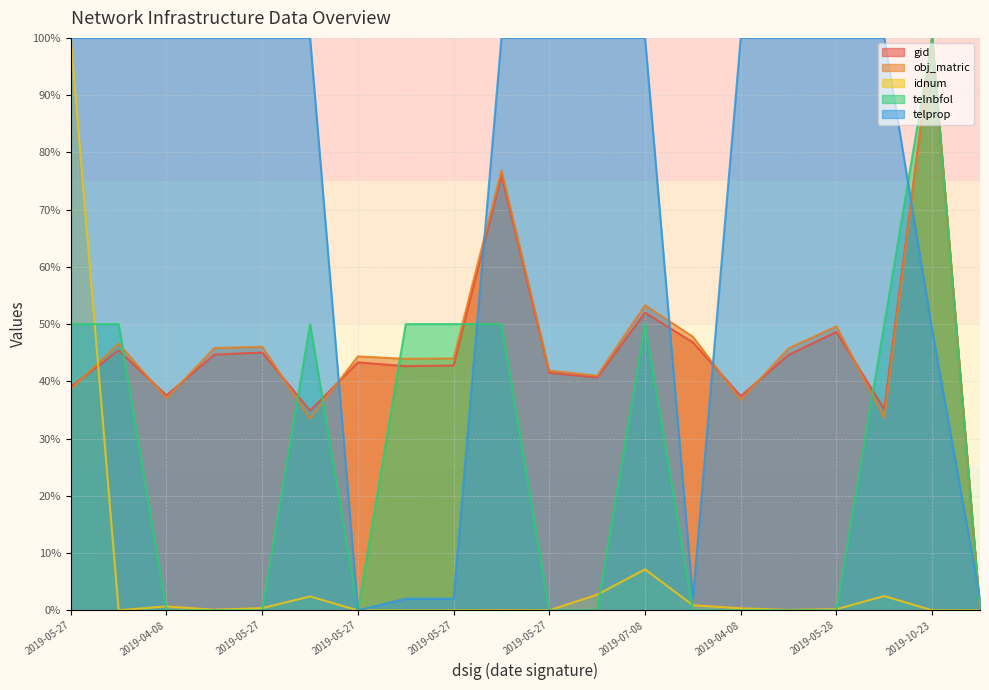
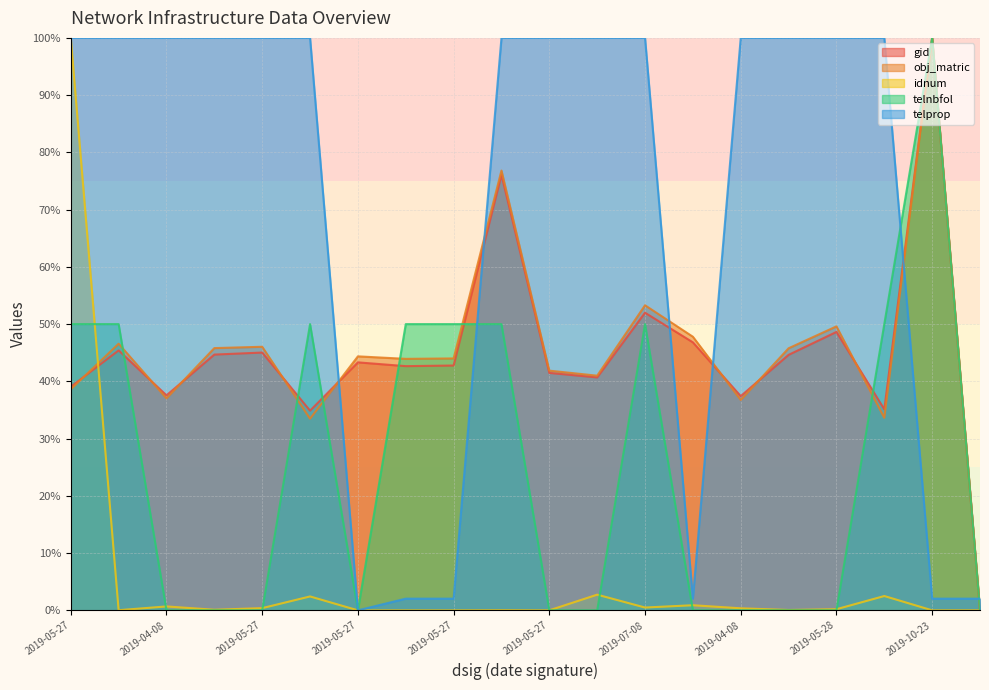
idnum, 2019-07-08: 7% -> 0%
telprop, 2019-10-23: 49% -> 2%
